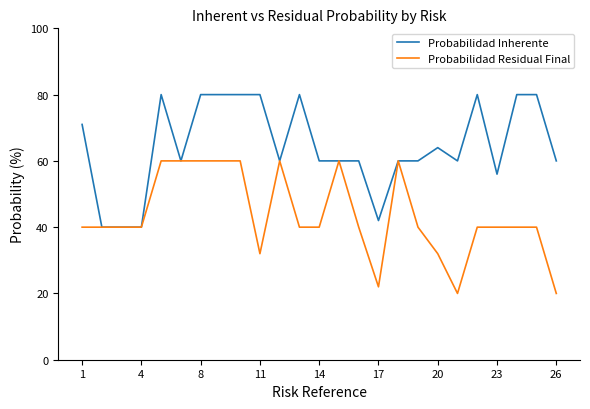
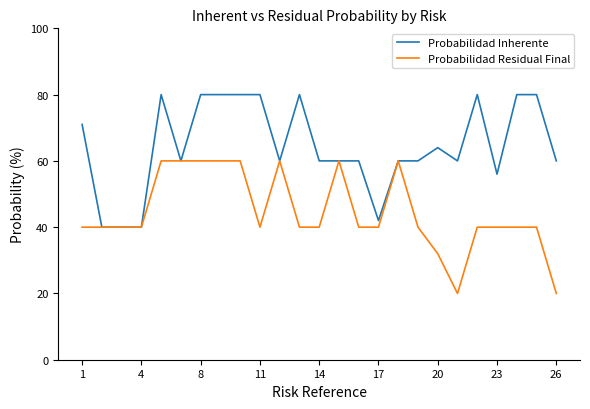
Probabilidad Residual Final, 11: 32 -> 40
Probabilidad Residual Final, 17: 22 -> 40
